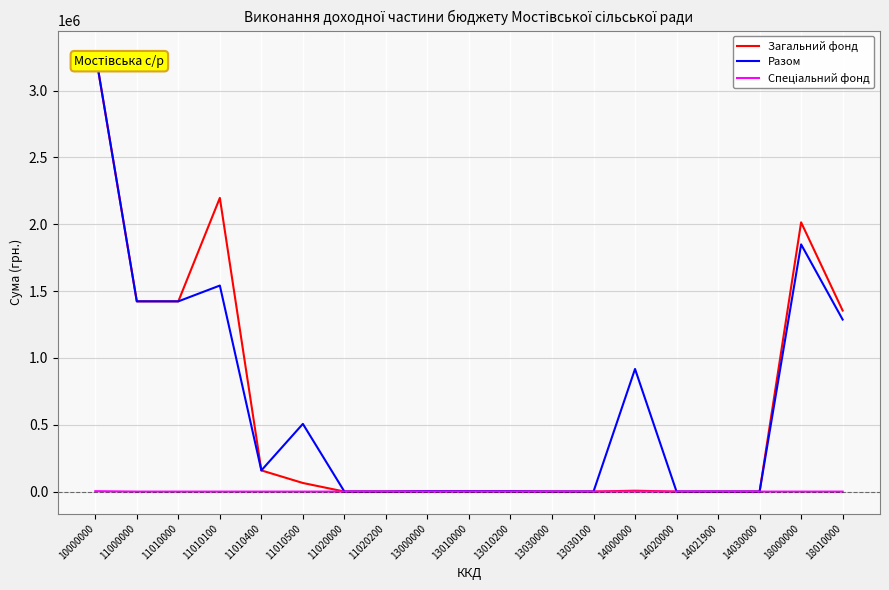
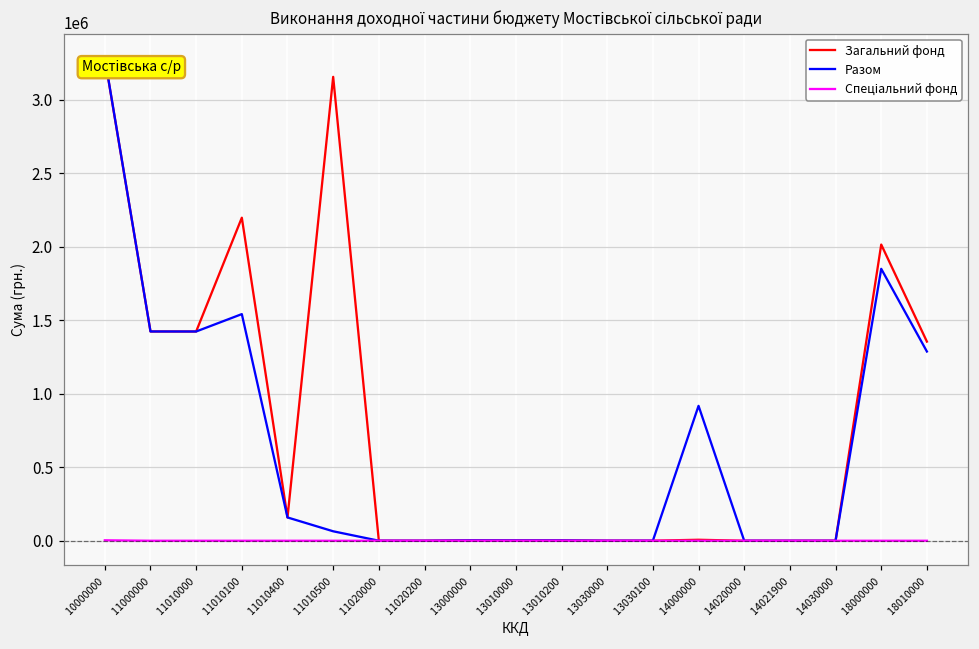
Загальний фонд, 11010500: 60000 -> 3150000
Разом, 11010500: 510000 -> 60000
